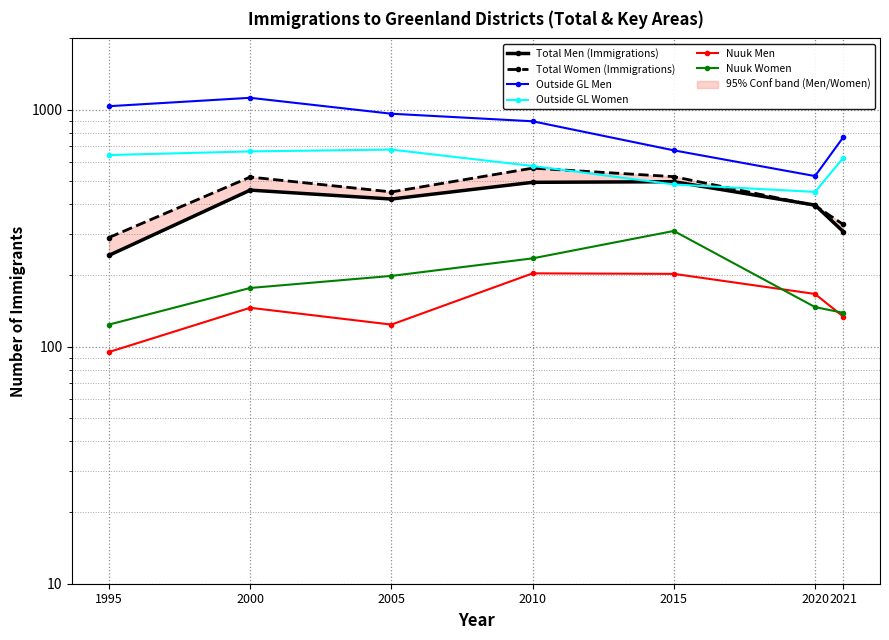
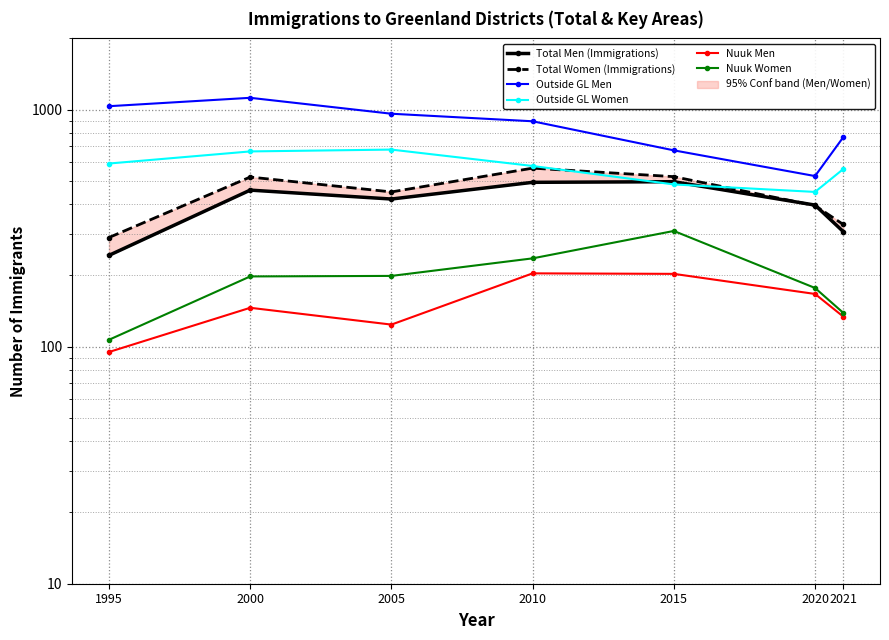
Outside GL Women, 1995: 640 -> 590
Nuuk Women, 1995: 120 -> 110
Nuuk Women, 2000: 180 -> 200
Nuuk Women, 2020: 150 -> 180
Outside GL Women, 2021: 630 -> 560
